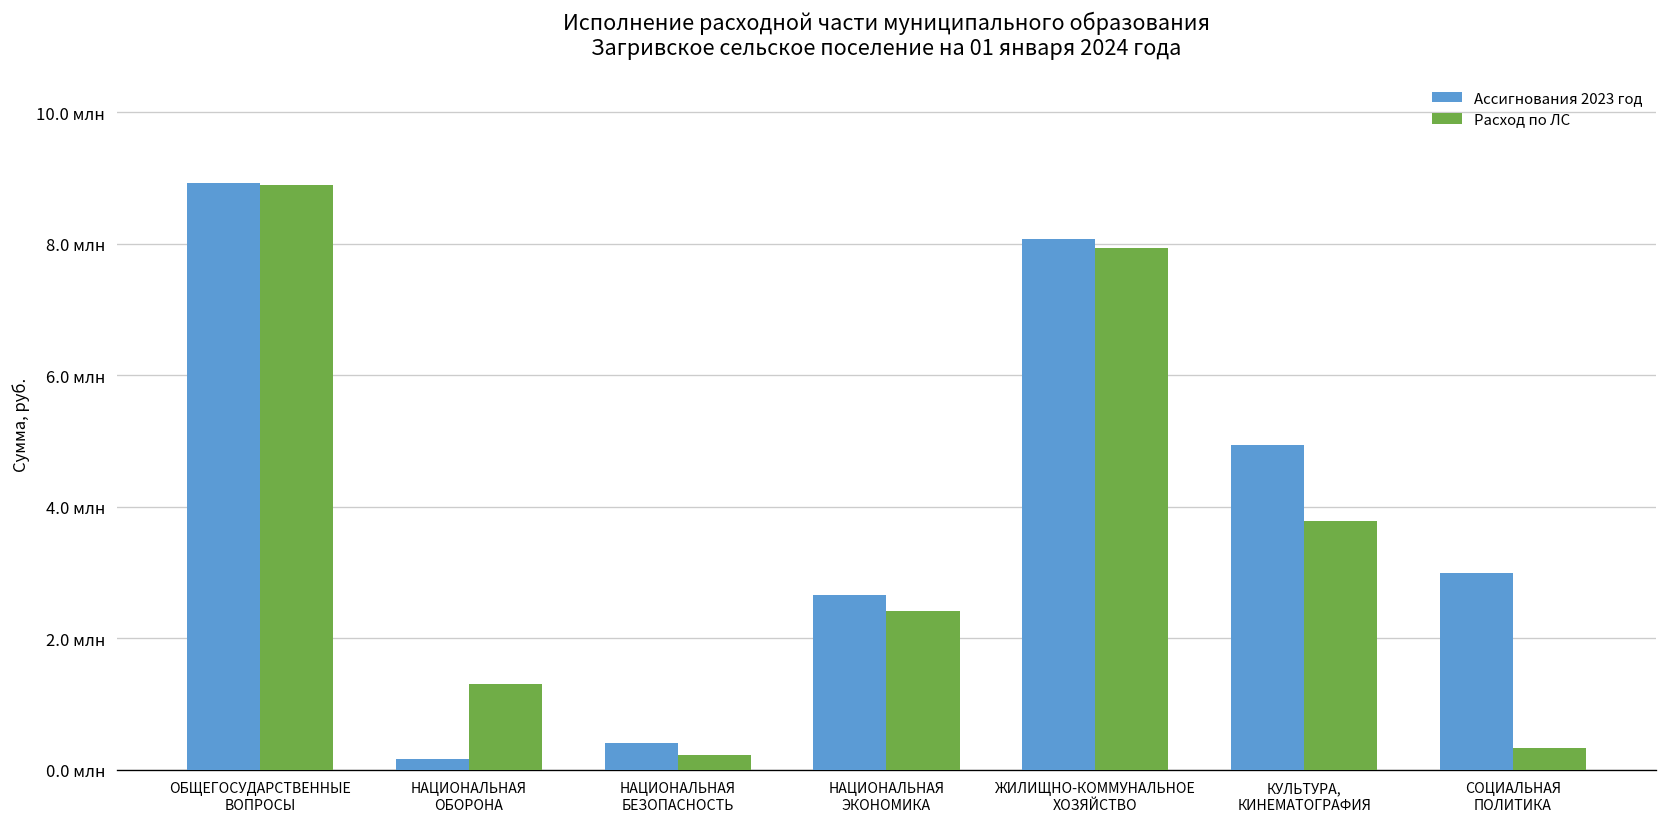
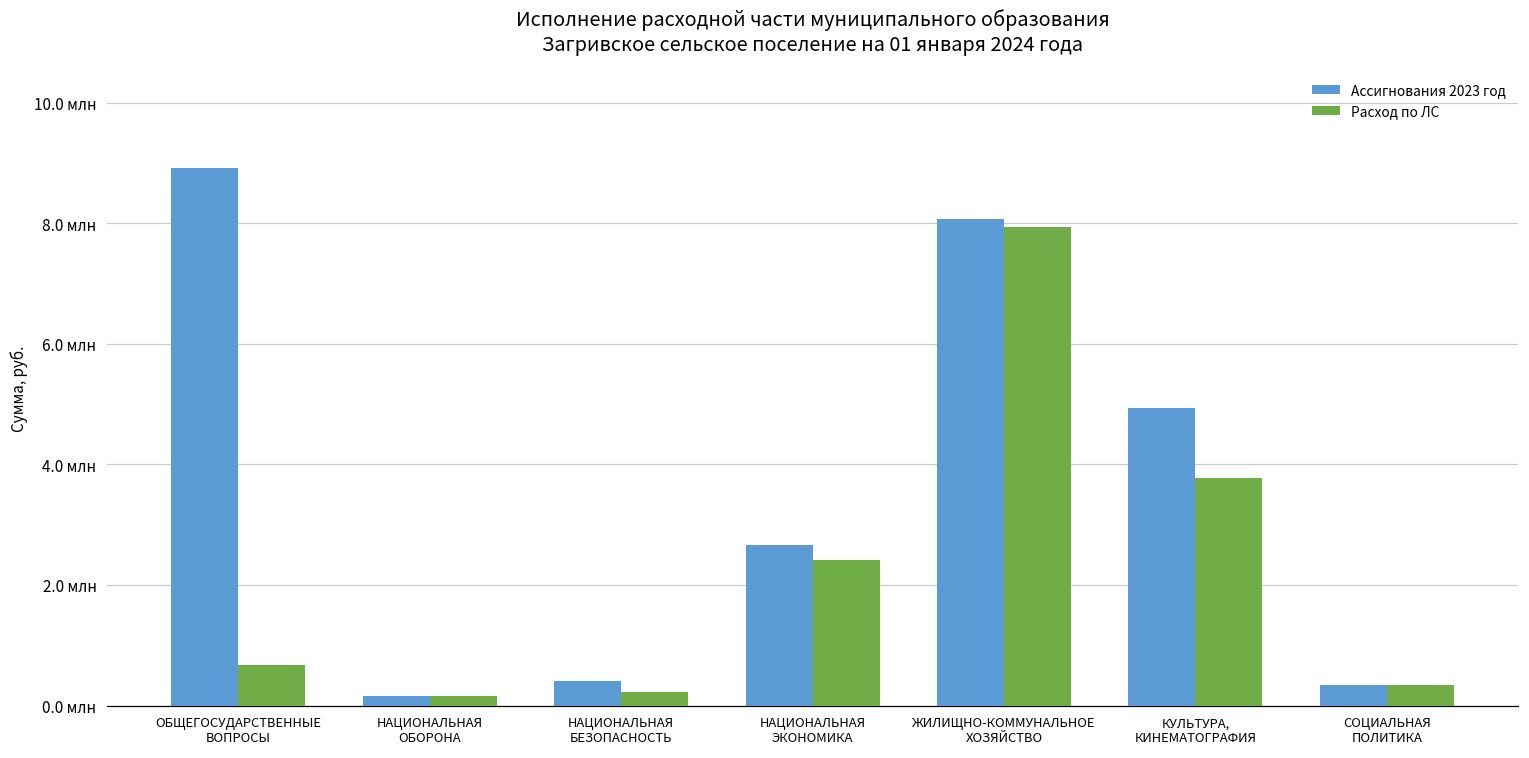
Расход по ЛС, ОБЩЕГОСУДАРСТВЕННЫЕ ВОПРОСЫ: 8.9 млн -> 0.7 млн
Расход по ЛС, НАЦИОНАЛЬНАЯ ОБОРОНА: 1.3 млн -> 0.2 млн
Ассигнования 2023 год, СОЦИАЛЬНАЯ ПОЛИТИКА: 3.0 млн -> 0.3 млн
